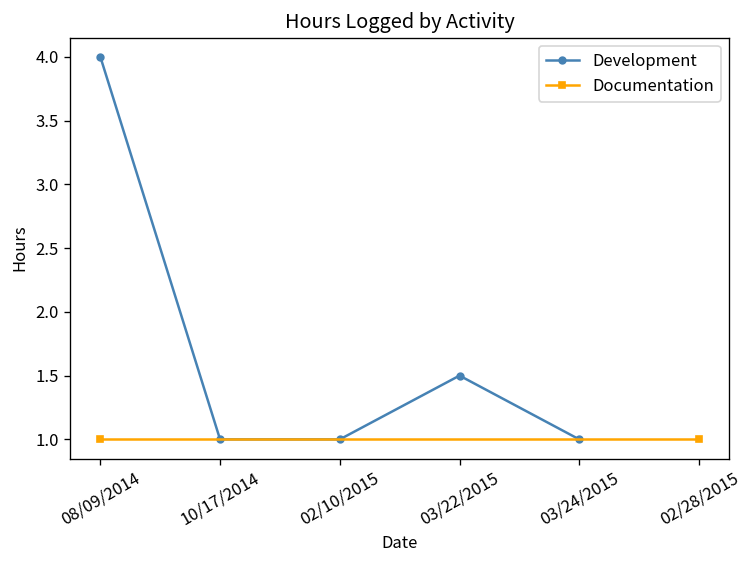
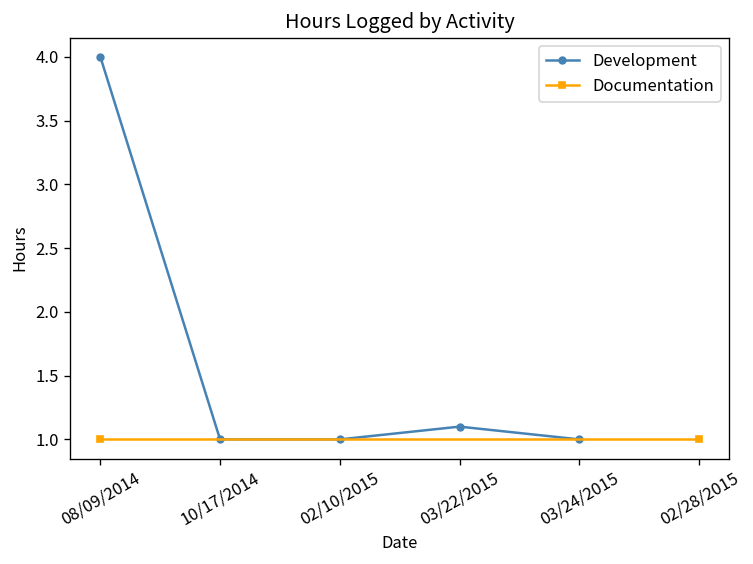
Development, 03/22/2015: 1.5 -> 1.1
